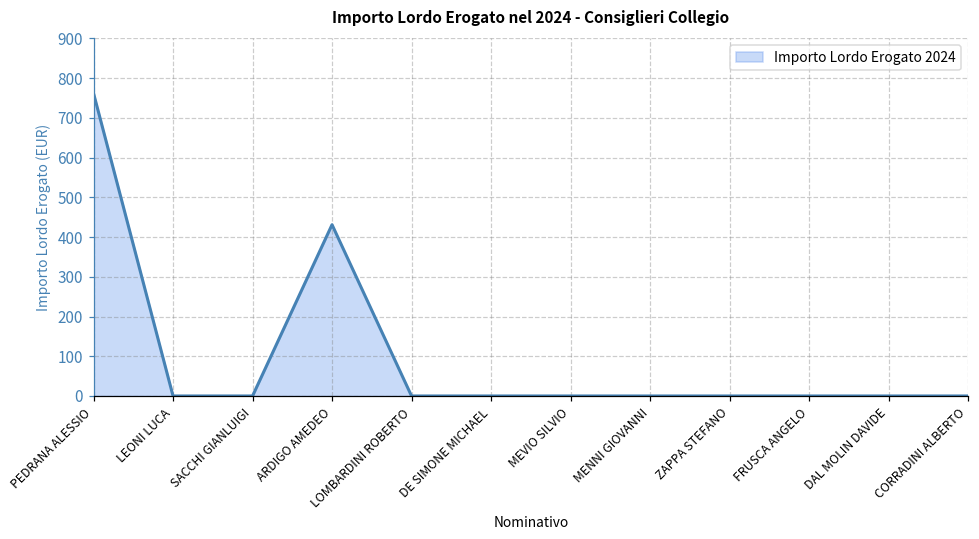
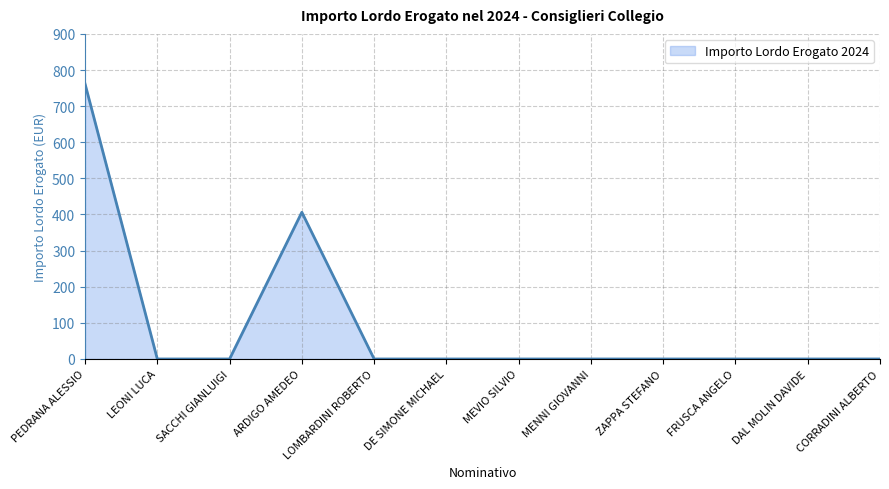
ARDIGO AMEDEO: 430 -> 410
